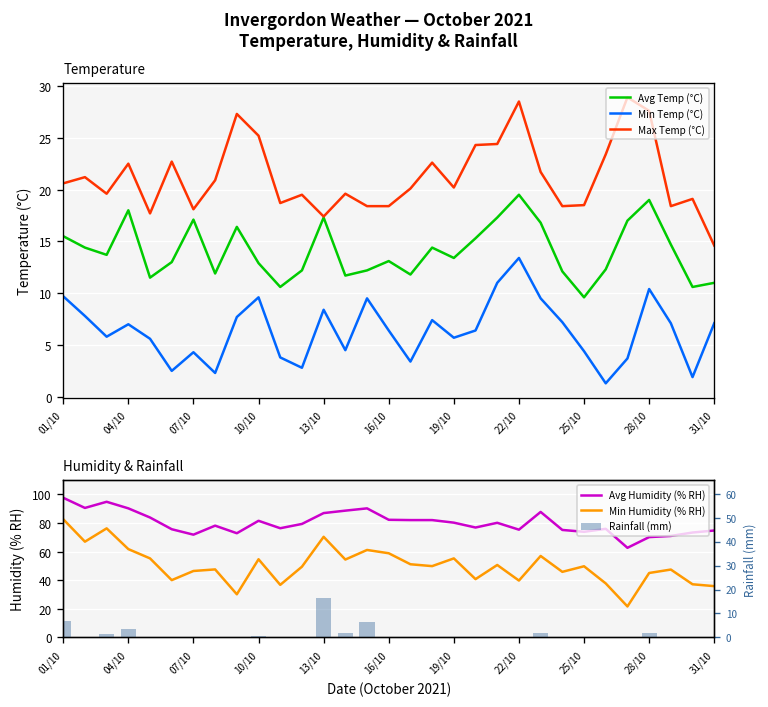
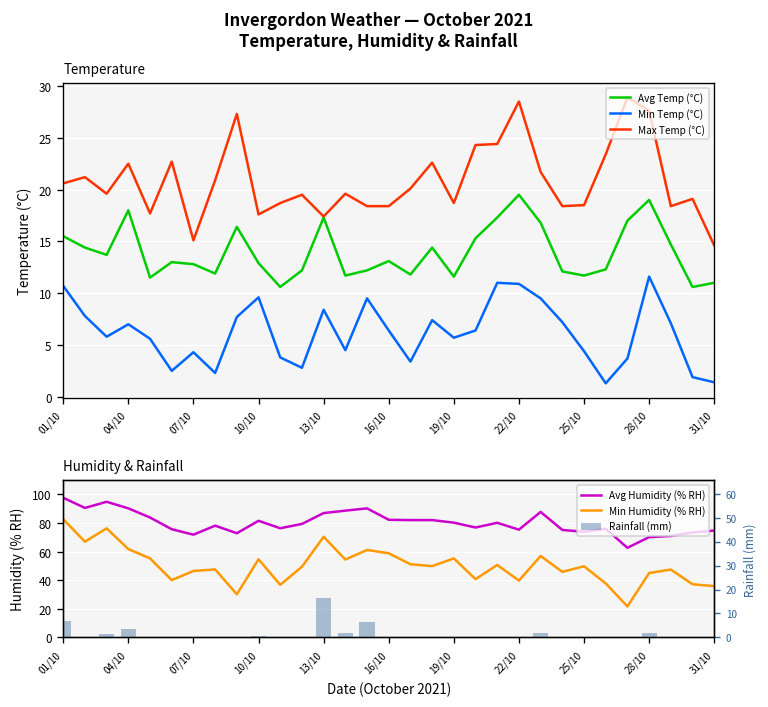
Temperature, Min Temp (°C), 01/10: 10 -> 11
Temperature, Avg Temp (°C), 07/10: 17 -> 13
Temperature, Max Temp (°C), 07/10: 18 -> 15
Temperature, Max Temp (°C), 10/10: 25 -> 18
Temperature, Avg Temp (°C), 19/10: 13 -> 12
Temperature, Max Temp (°C), 19/10: 20 -> 19
Temperature, Min Temp (°C), 22/10: 13 -> 11
Temperature, Avg Temp (°C), 25/10: 10 -> 12
Temperature, Min Temp (°C), 28/10: 10 -> 12
Temperature, Min Temp (°C), 31/10: 7 -> 1
